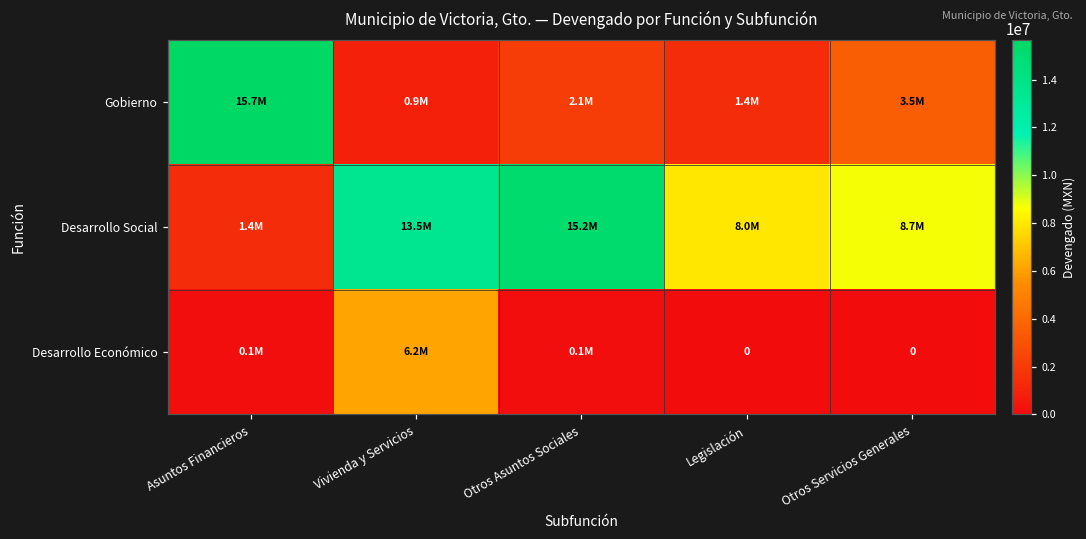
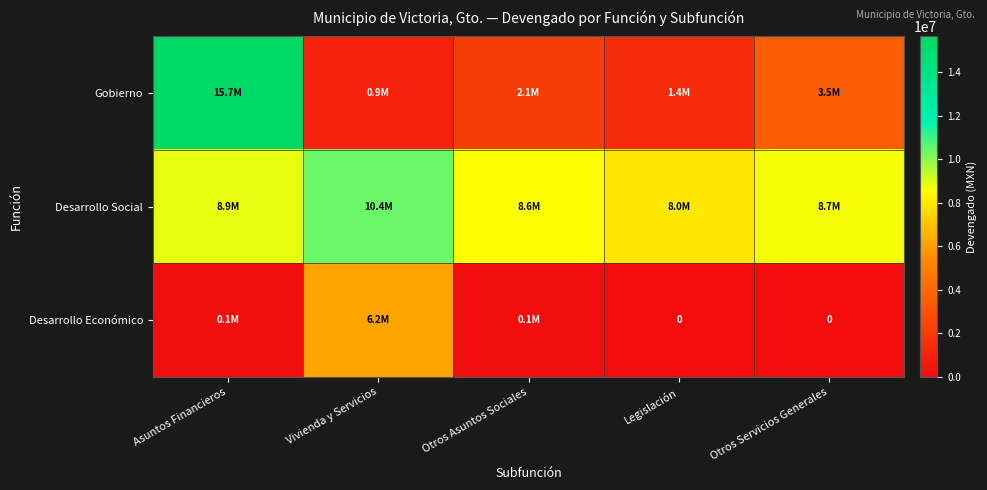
Desarrollo Social, Asuntos Financieros: 1.4M -> 8.9M
Desarrollo Social, Vivienda y Servicios: 13.5M -> 10.4M
Desarrollo Social, Otros Asuntos Sociales: 15.2M -> 8.6M
